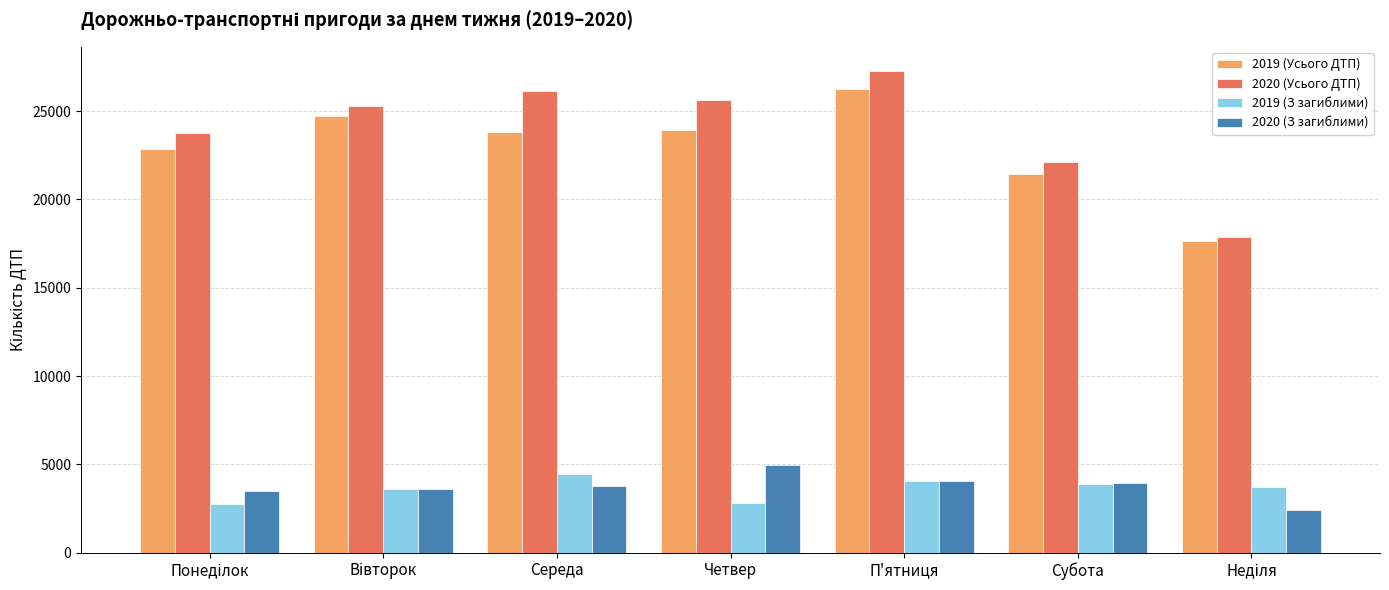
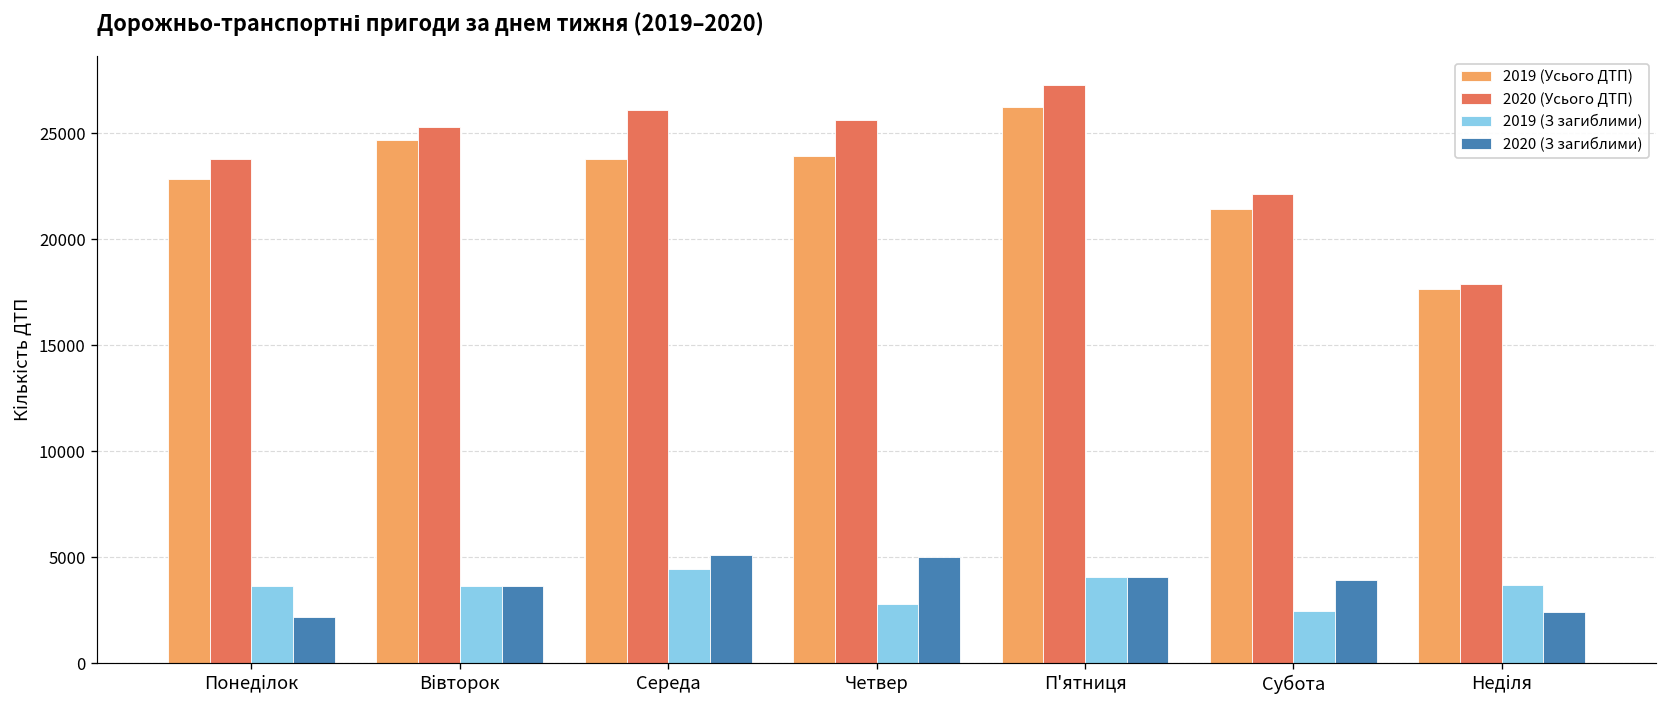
2019 (З загиблими), Понеділок: 2800 -> 3600
2020 (З загиблими), Понеділок: 3500 -> 2200
2020 (З загиблими), Середа: 3800 -> 5100
2019 (З загиблими), Субота: 3900 -> 2500
